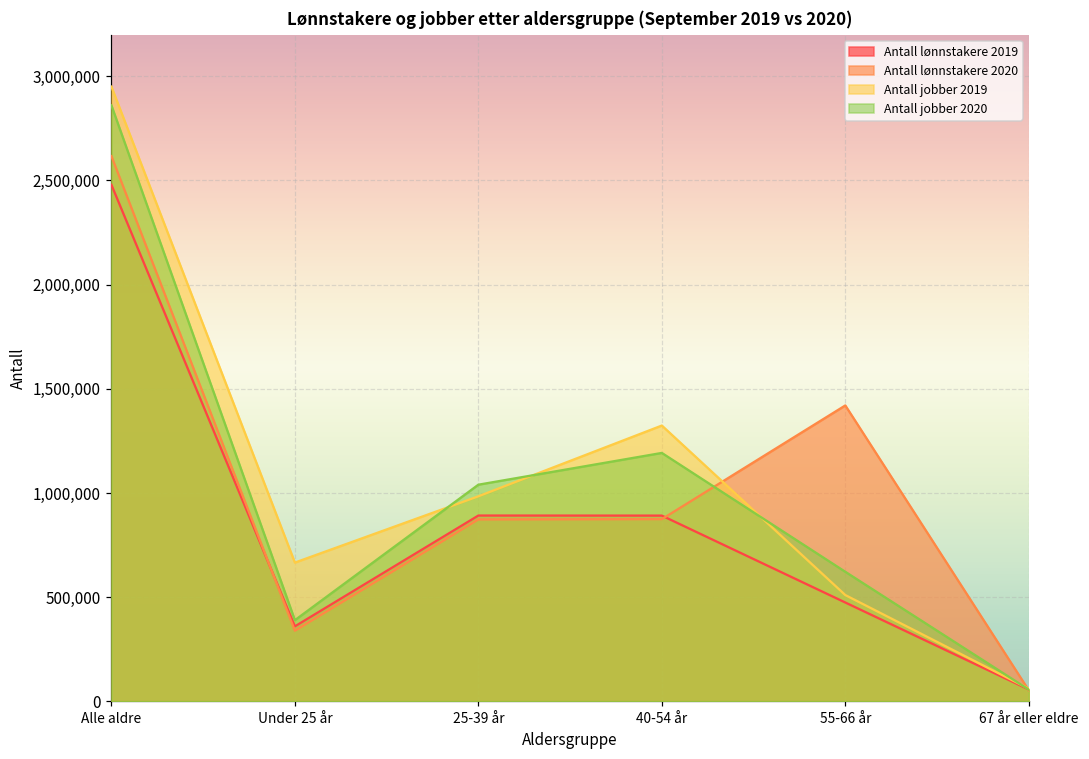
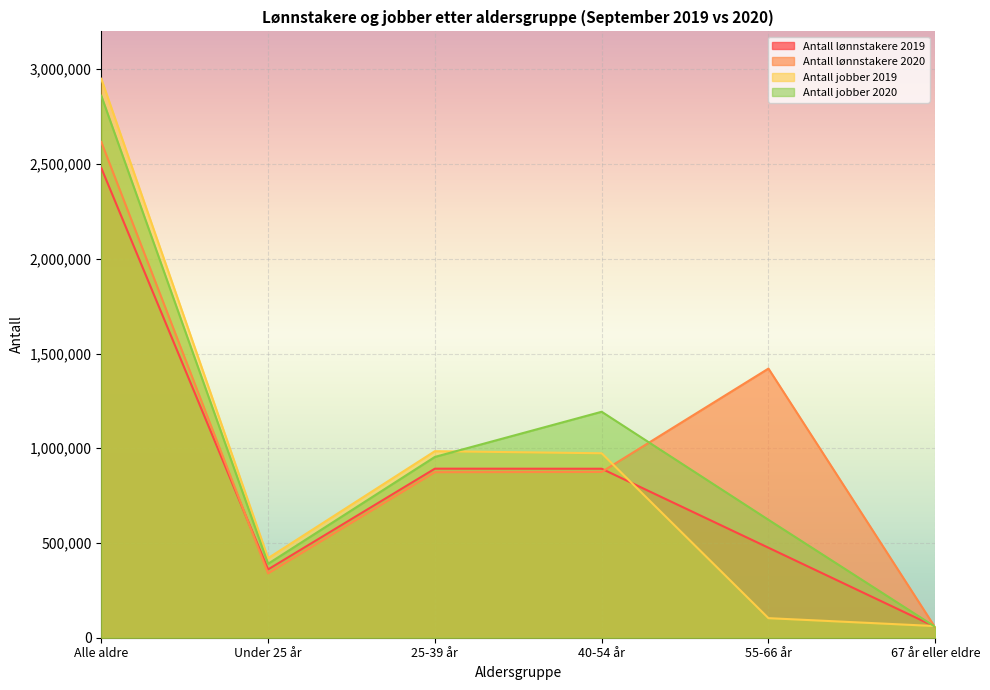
Antall jobber 2019, Under 25 år: 670,000 -> 420,000
Antall jobber 2020, 25-39 år: 1,040,000 -> 950,000
Antall jobber 2019, 40-54 år: 1,320,000 -> 970,000
Antall jobber 2019, 55-66 år: 510,000 -> 100,000
